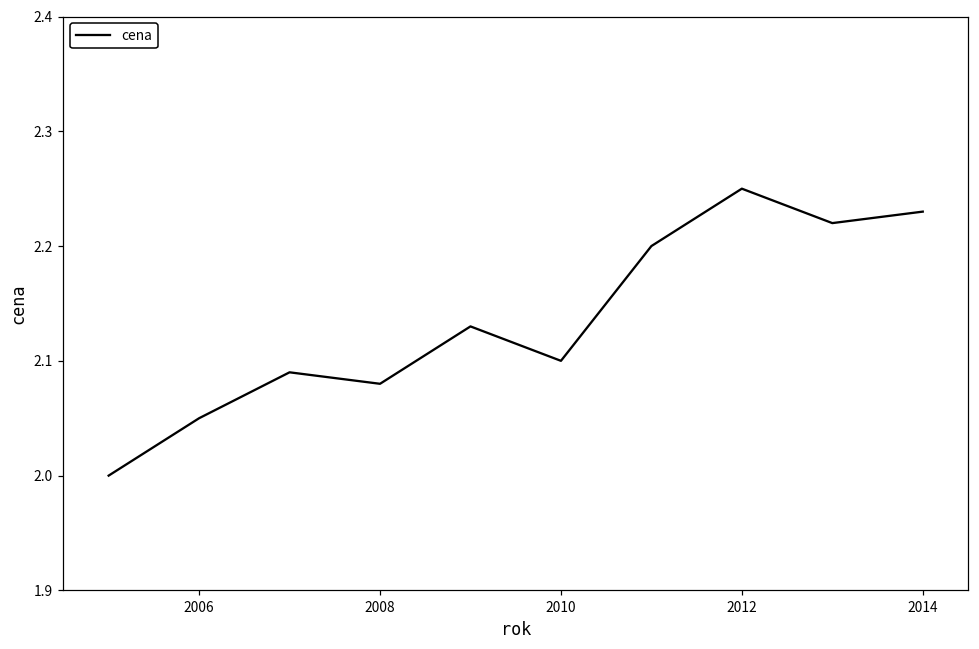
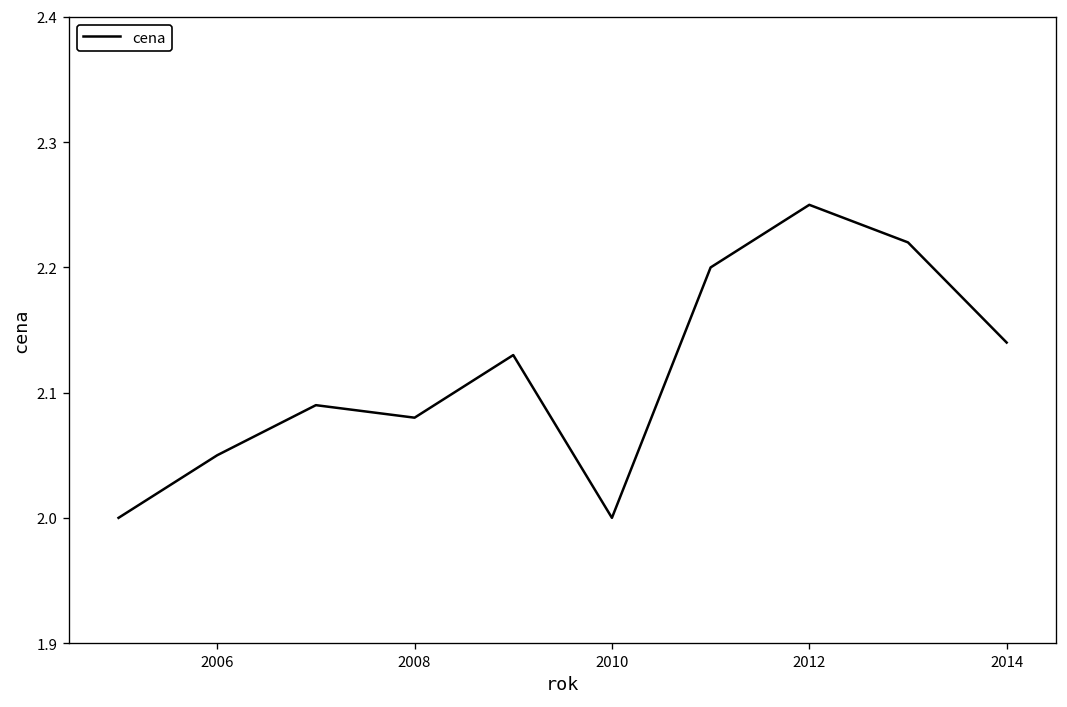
2010: 2.1 -> 2.0
2014: 2.23 -> 2.14
